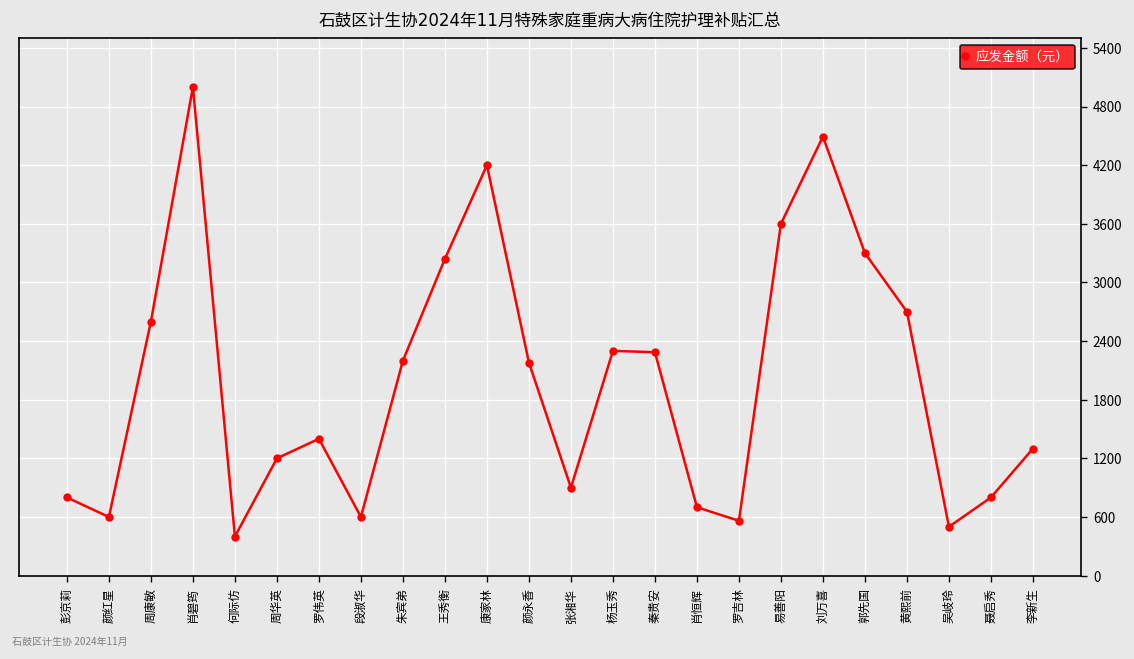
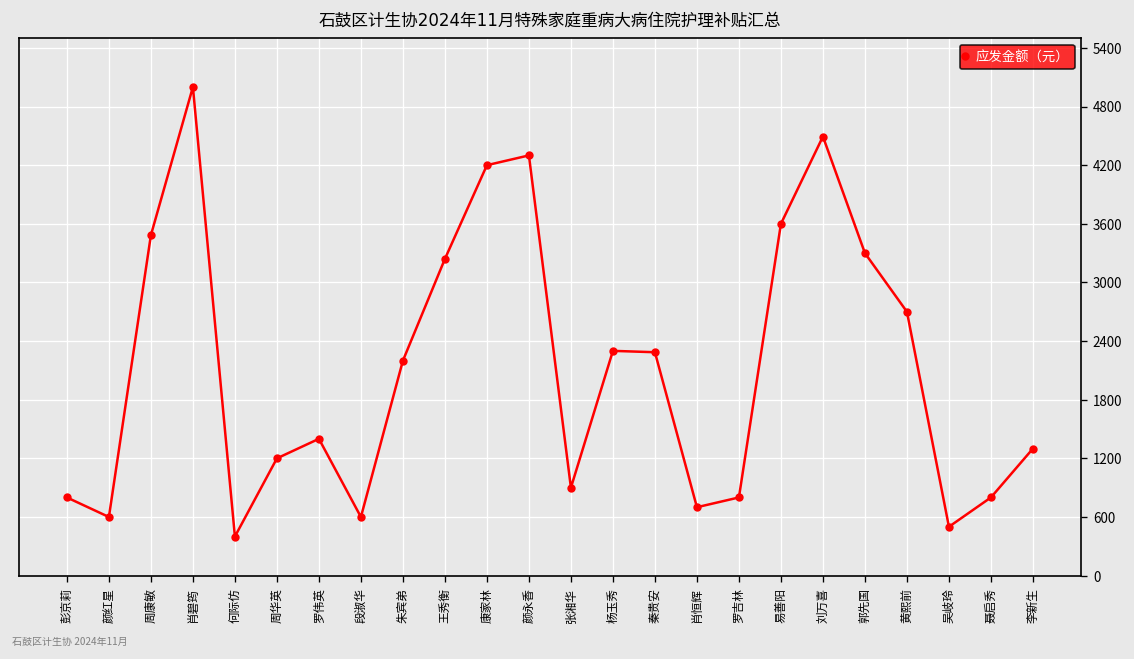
周康敏: 2600 -> 3500
颜永香: 2200 -> 4300
罗吉林: 600 -> 800
